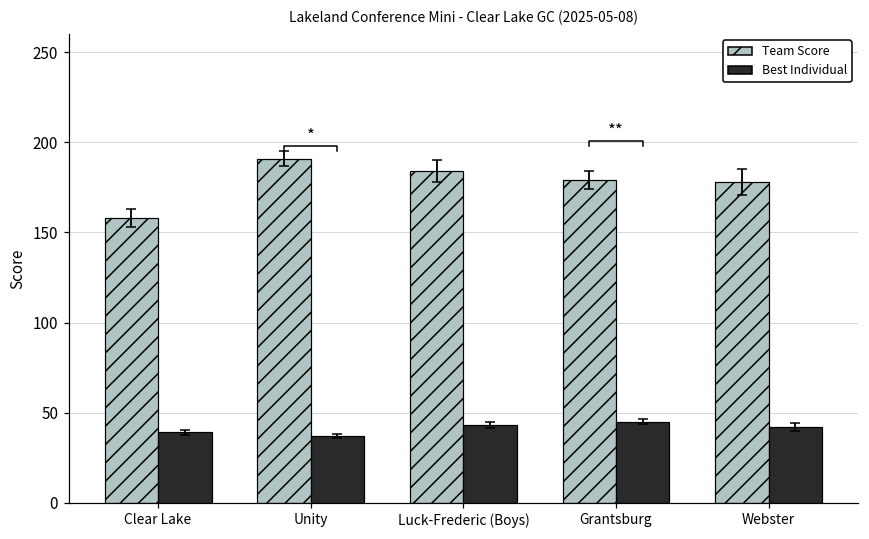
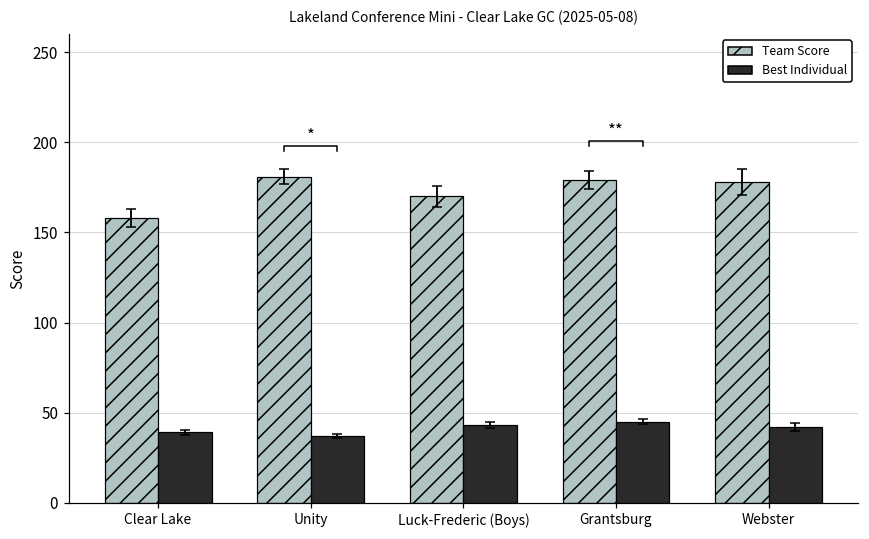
Team Score, Unity: 191 -> 181
Team Score, Luck-Frederic (Boys): 184 -> 170
